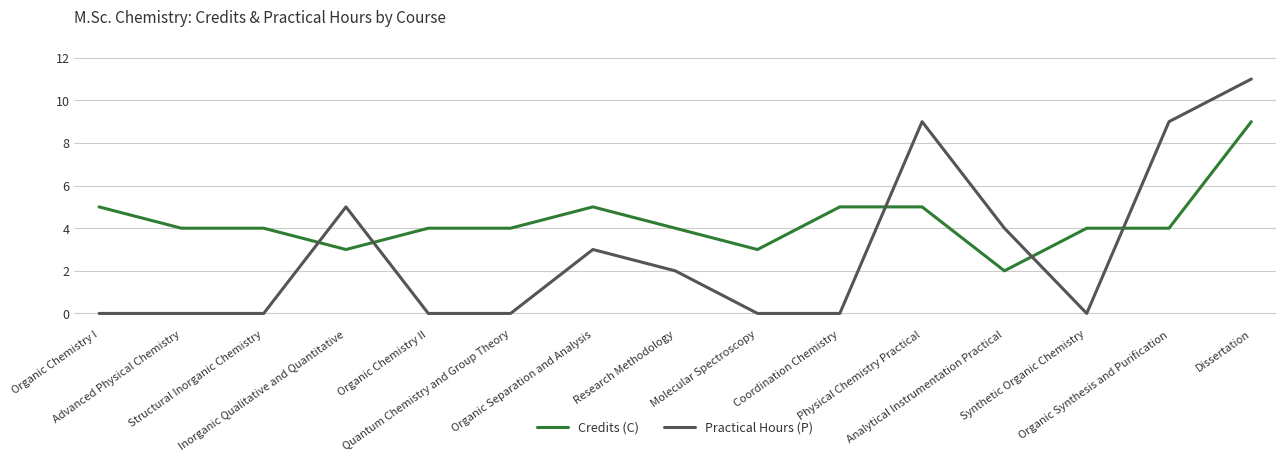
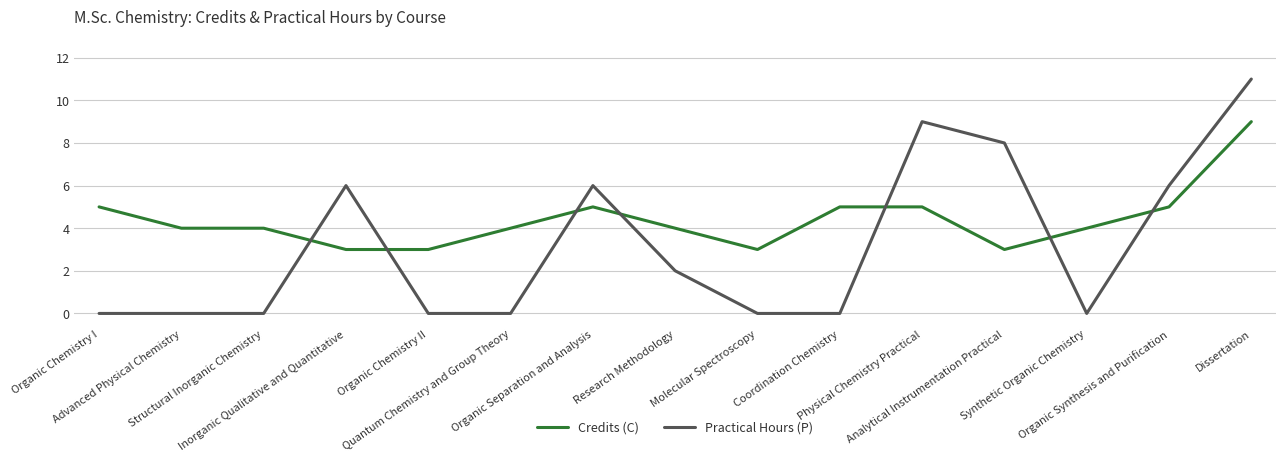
Practical Hours (P), Inorganic Qualitative and Quantitative: 5 -> 6
Credits (C), Organic Chemistry II: 4 -> 3
Practical Hours (P), Organic Separation and Analysis: 3 -> 6
Credits (C), Analytical Instrumentation Practical: 2 -> 3
Practical Hours (P), Analytical Instrumentation Practical: 4 -> 8
Credits (C), Organic Synthesis and Purification: 4 -> 5
Practical Hours (P), Organic Synthesis and Purification: 9 -> 6
